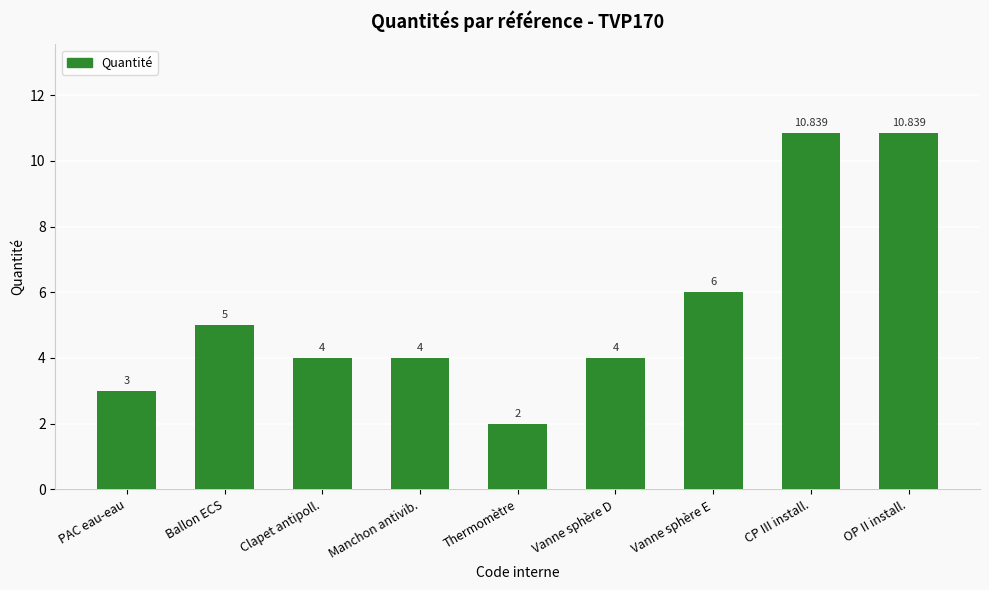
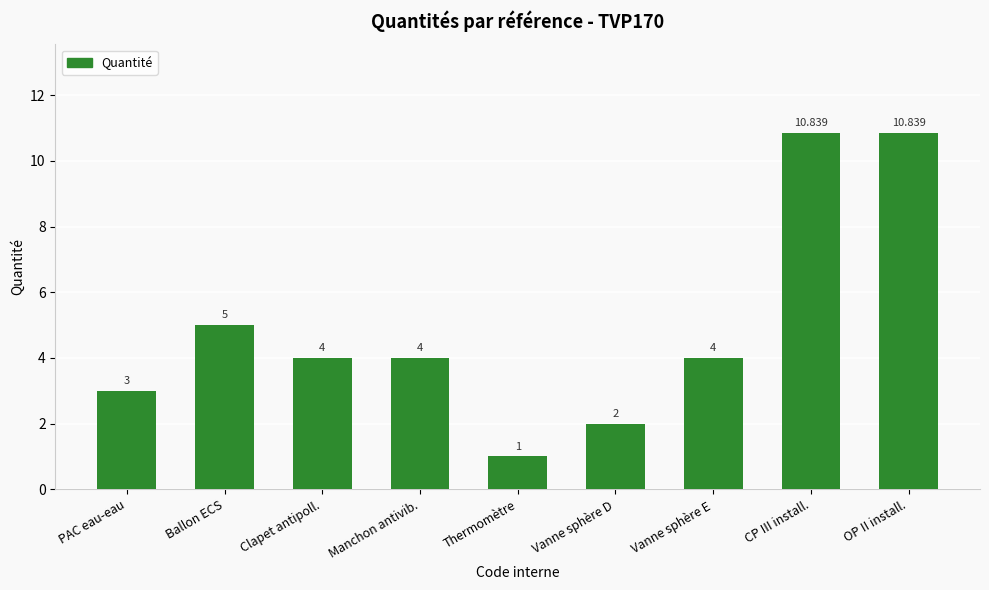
Thermomètre: 2 -> 1
Vanne sphère D: 4 -> 2
Vanne sphère E: 6 -> 4
